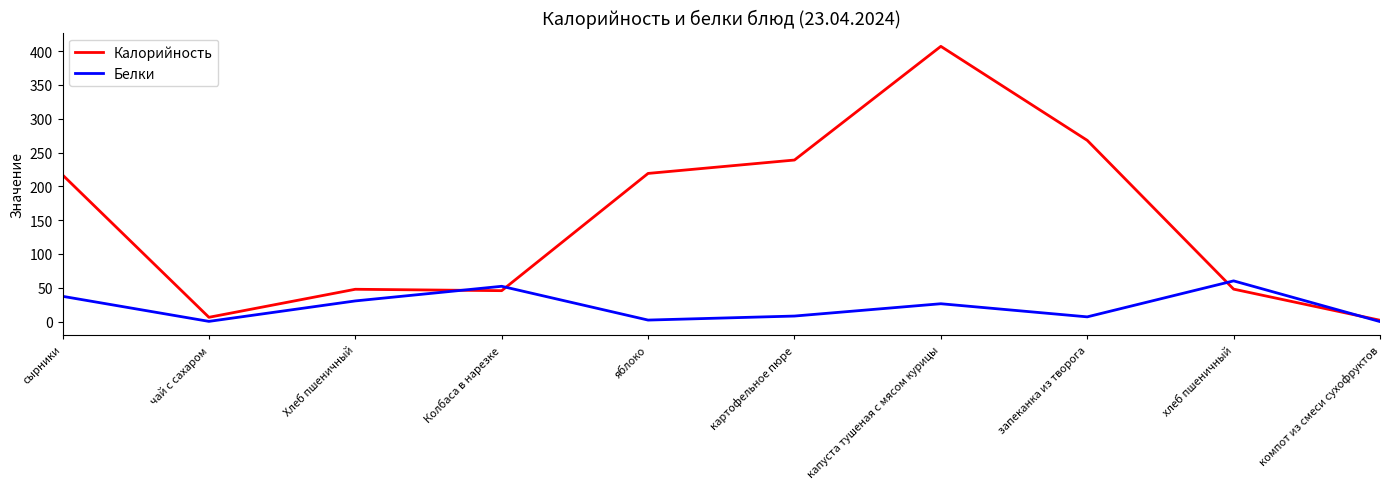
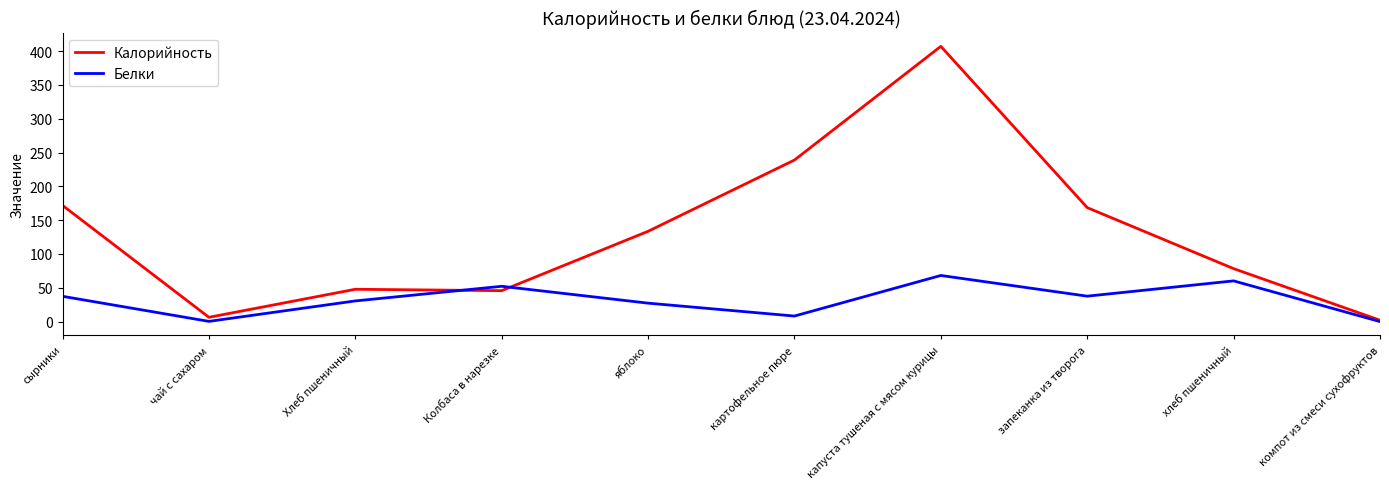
Калорийность, сырники: 220 -> 170
Калорийность, яблоко: 220 -> 130
Белки, яблоко: 0 -> 30
Белки, капуста тушеная с мясом курицы: 30 -> 70
Калорийность, запеканка из творога: 270 -> 170
Белки, запеканка из творога: 10 -> 40
Калорийность, хлеб пшеничный: 50 -> 80
